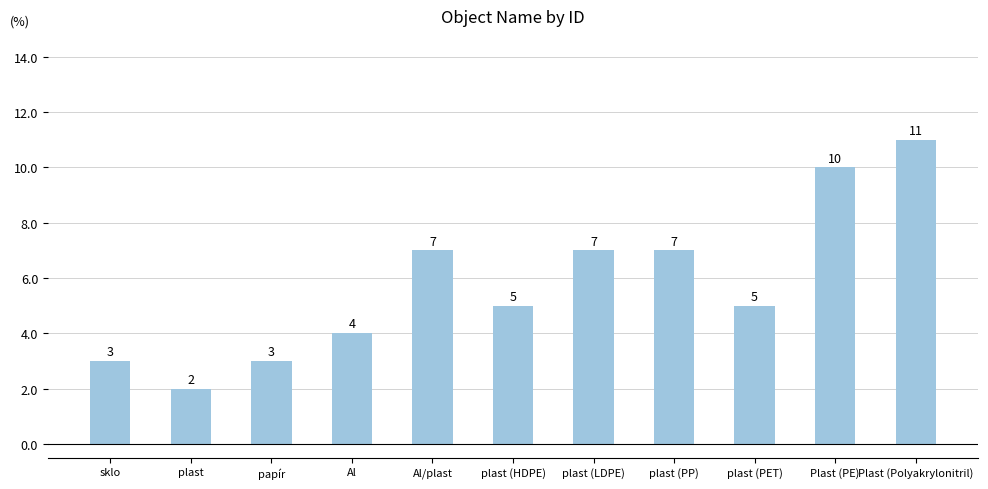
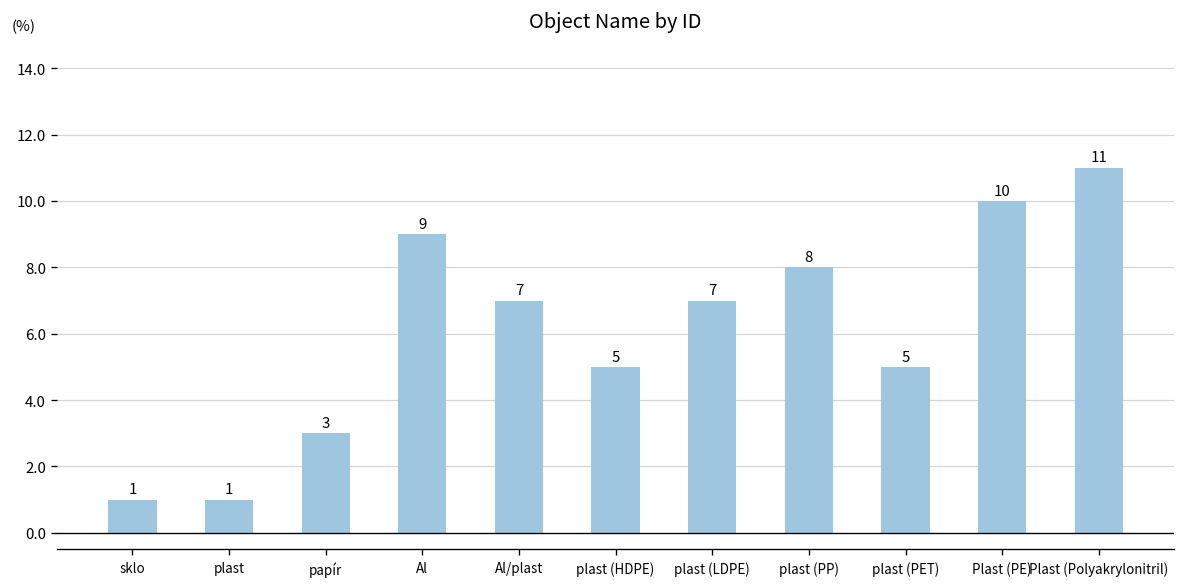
sklo: 3 -> 1
plast: 2 -> 1
Al: 4 -> 9
plast (PP): 7 -> 8
